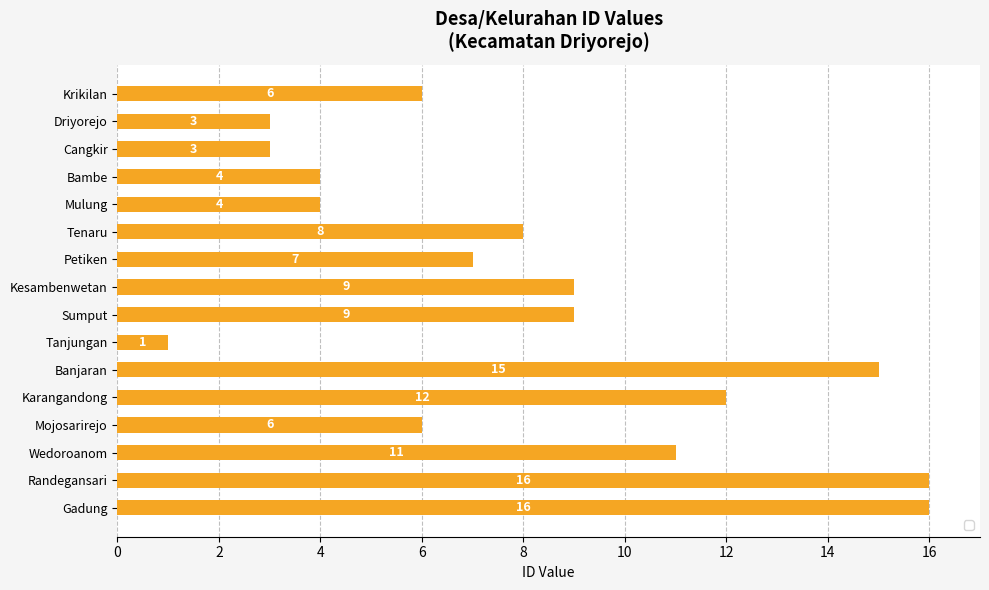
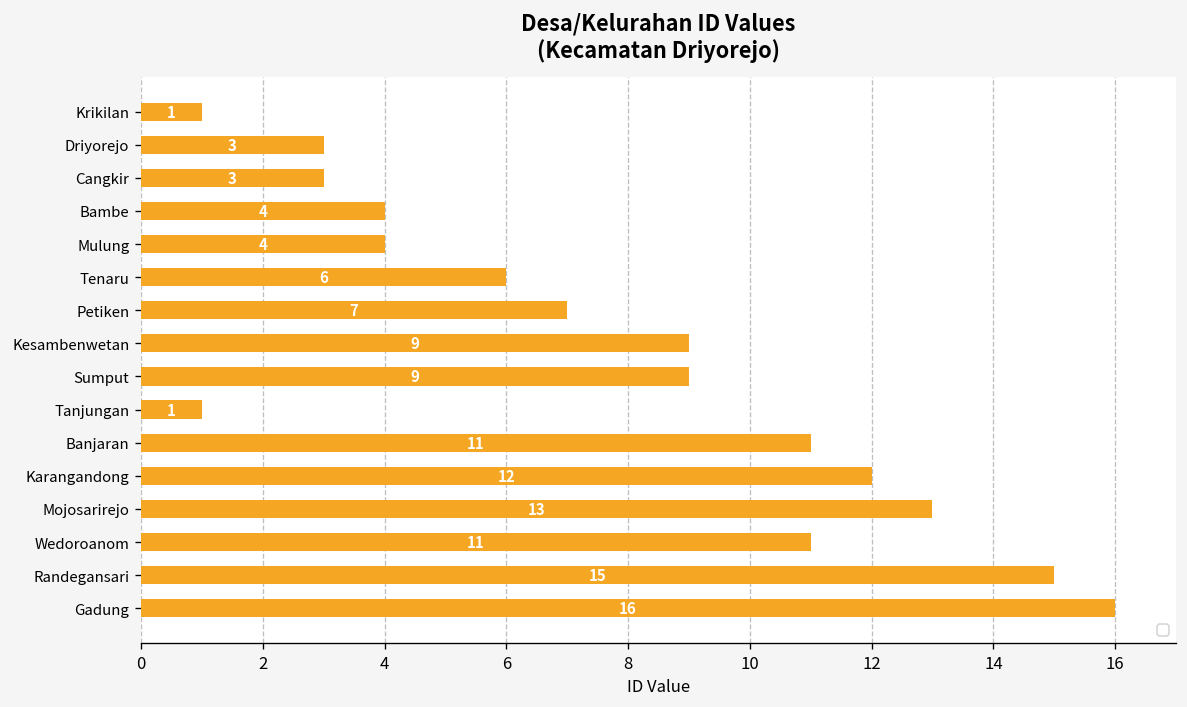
Krikilan: 6 -> 1
Tenaru: 8 -> 6
Banjaran: 15 -> 11
Mojosarirejo: 6 -> 13
Randegansari: 16 -> 15
